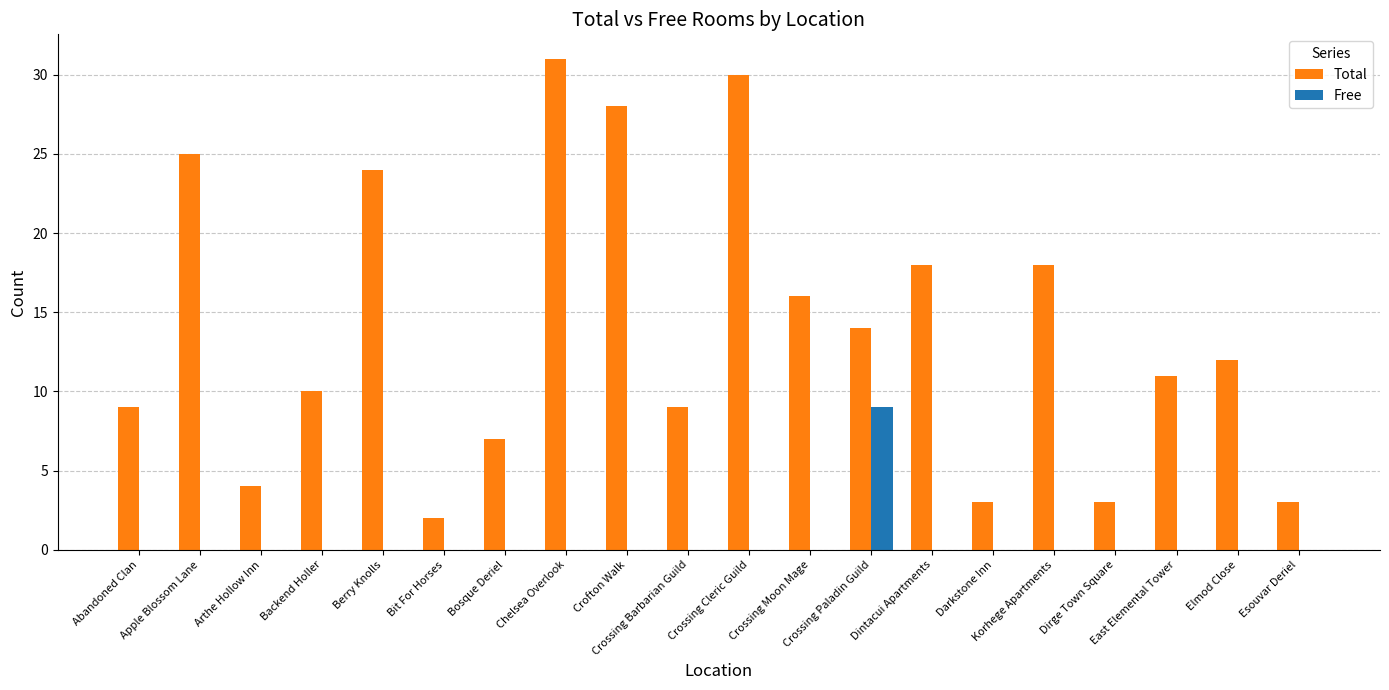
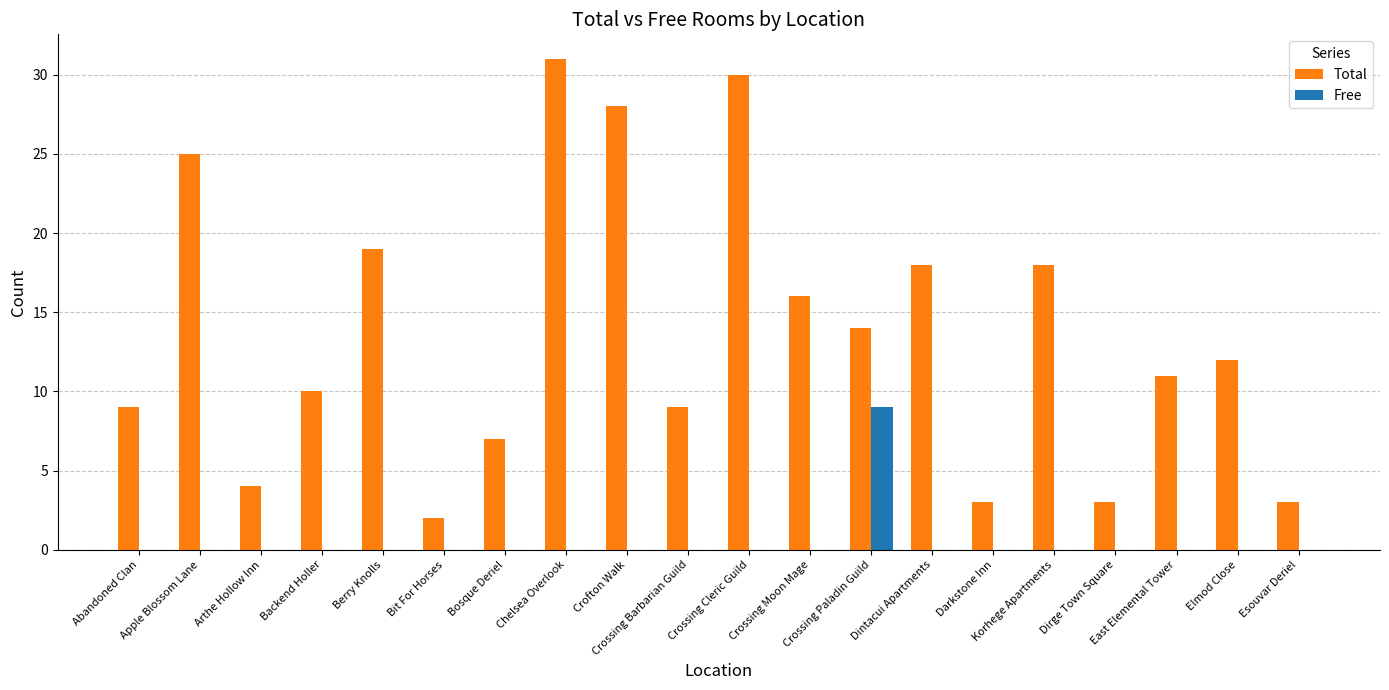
Total, Berry Knolls: 24 -> 19
